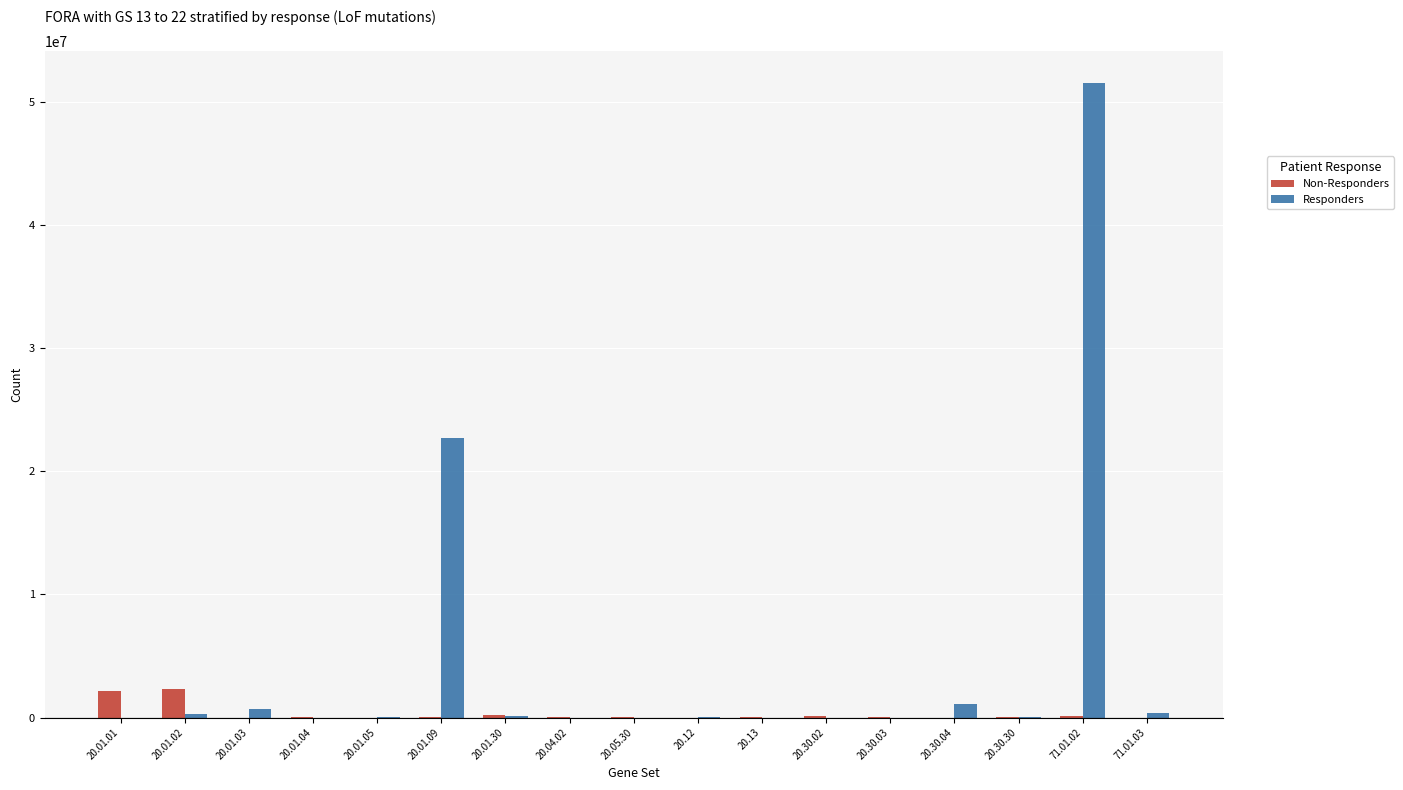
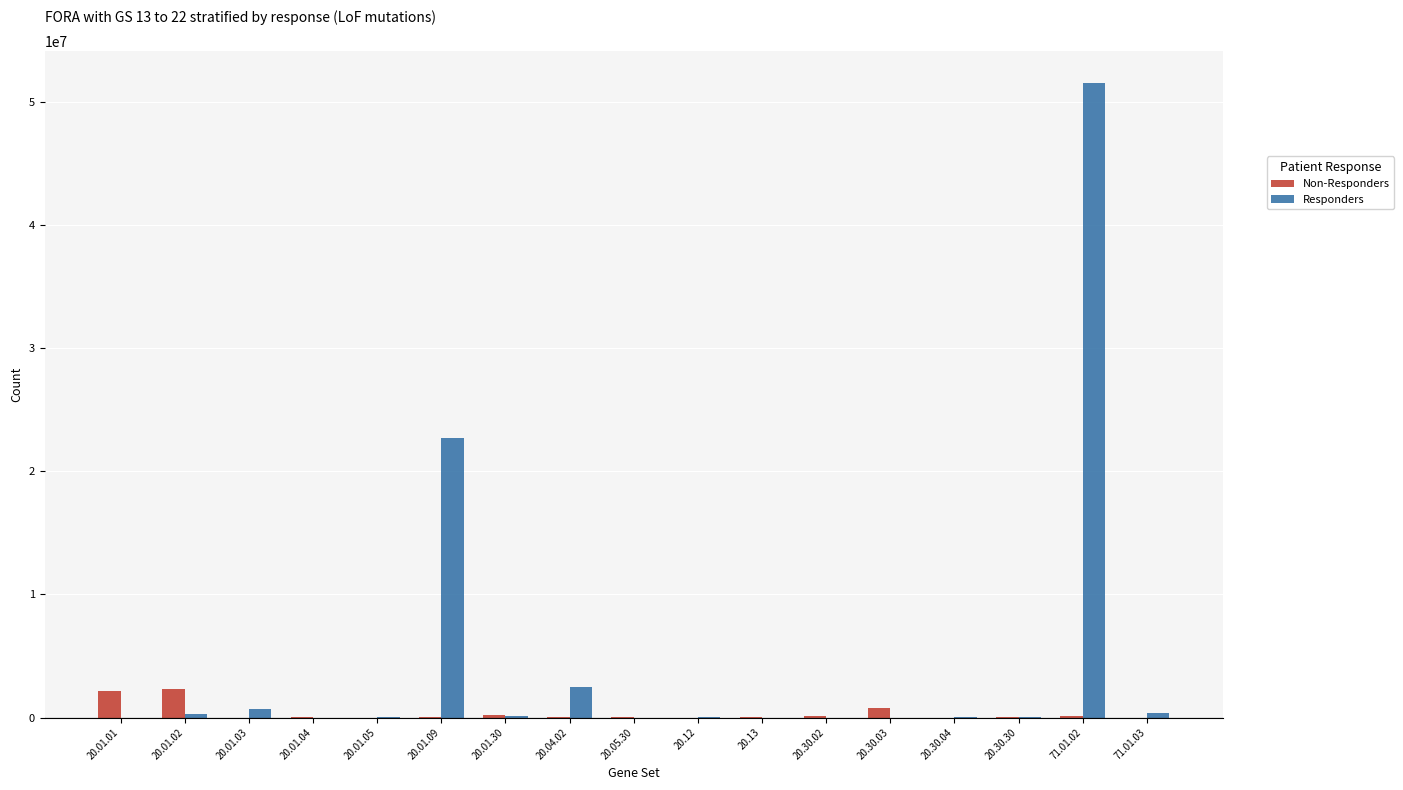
Responders, 20.04.02: 0 -> 2400000
Non-Responders, 20.30.03: 0 -> 800000
Responders, 20.30.04: 1100000 -> 0
